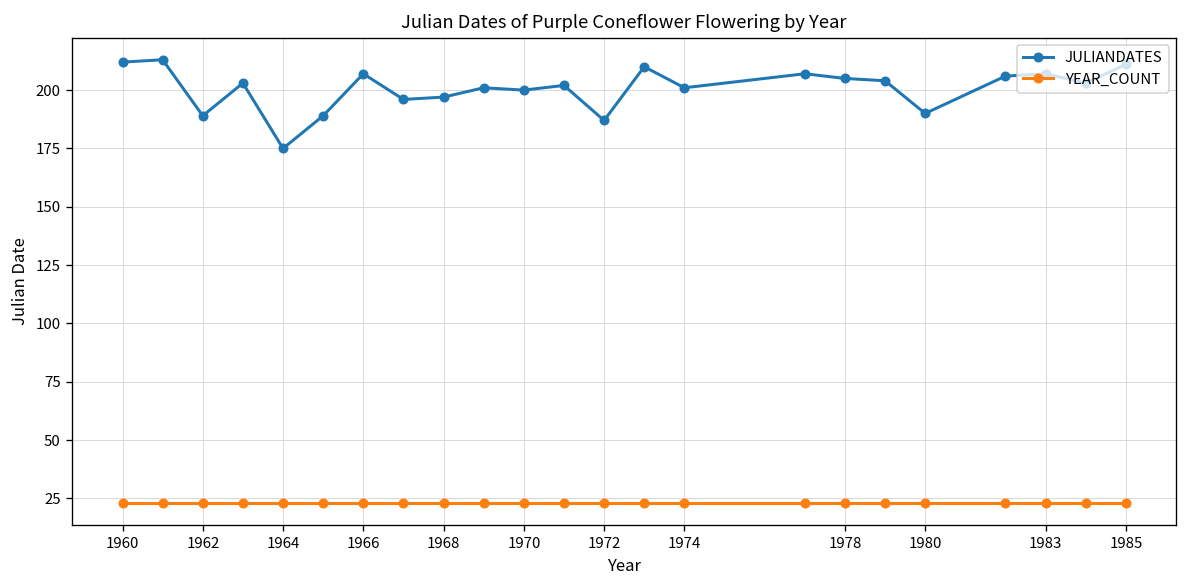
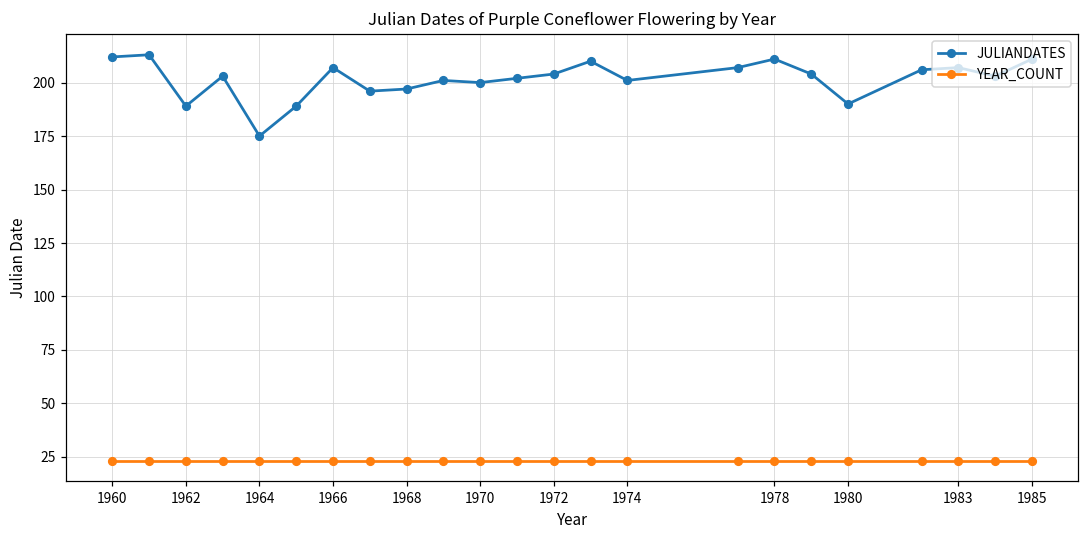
JULIANDATES, 1972: 187 -> 204
JULIANDATES, 1978: 205 -> 211
